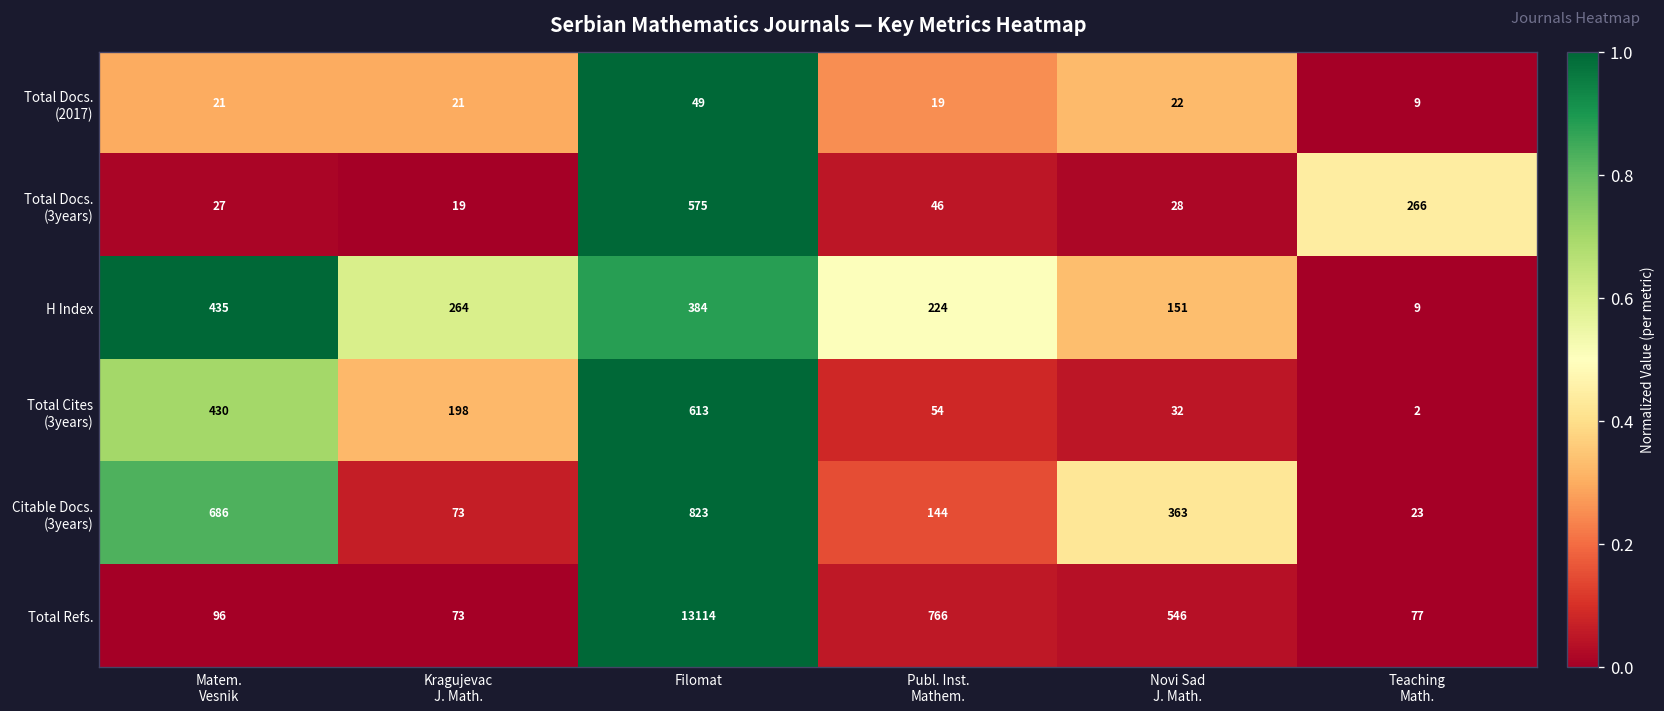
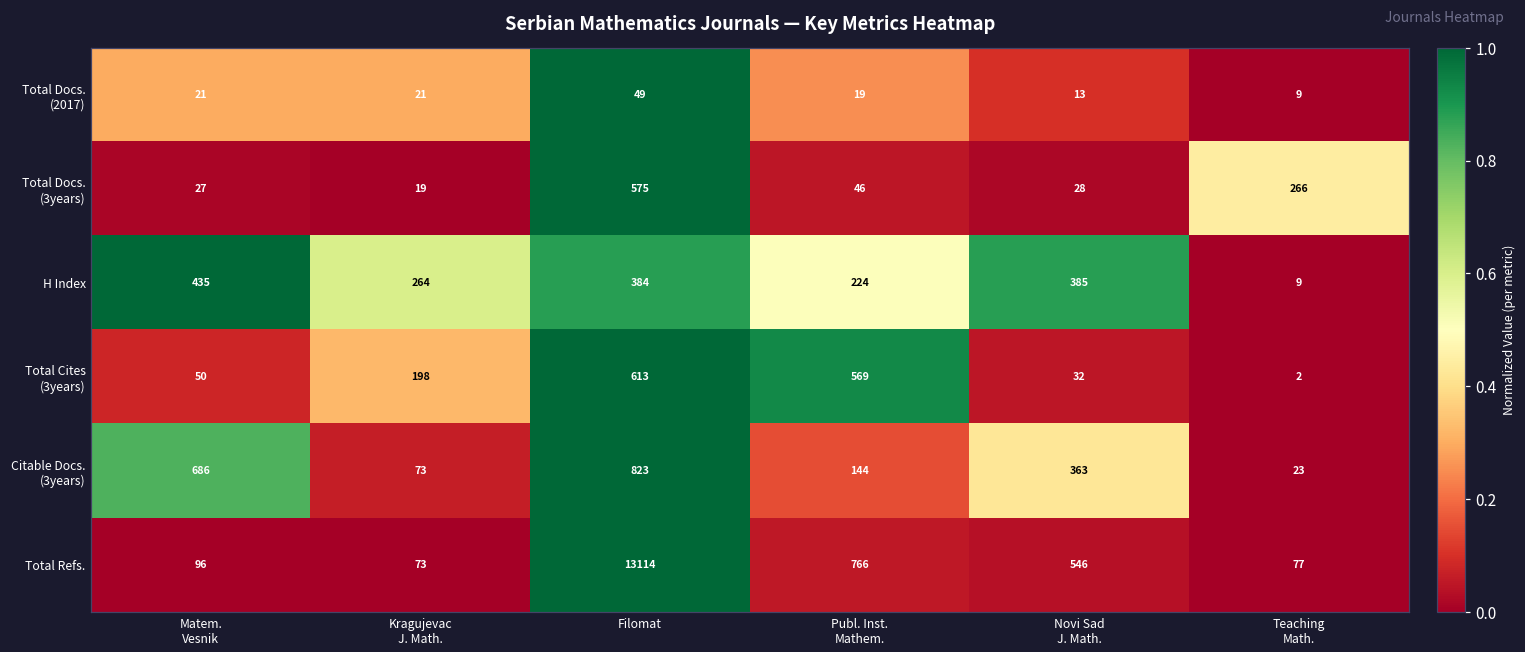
Total Docs. (2017), Novi Sad J. Math.: 22 -> 13
H Index, Novi Sad J. Math.: 151 -> 385
Total Cites (3years), Matem. Vesnik: 430 -> 50
Total Cites (3years), Publ. Inst. Mathem.: 54 -> 569
